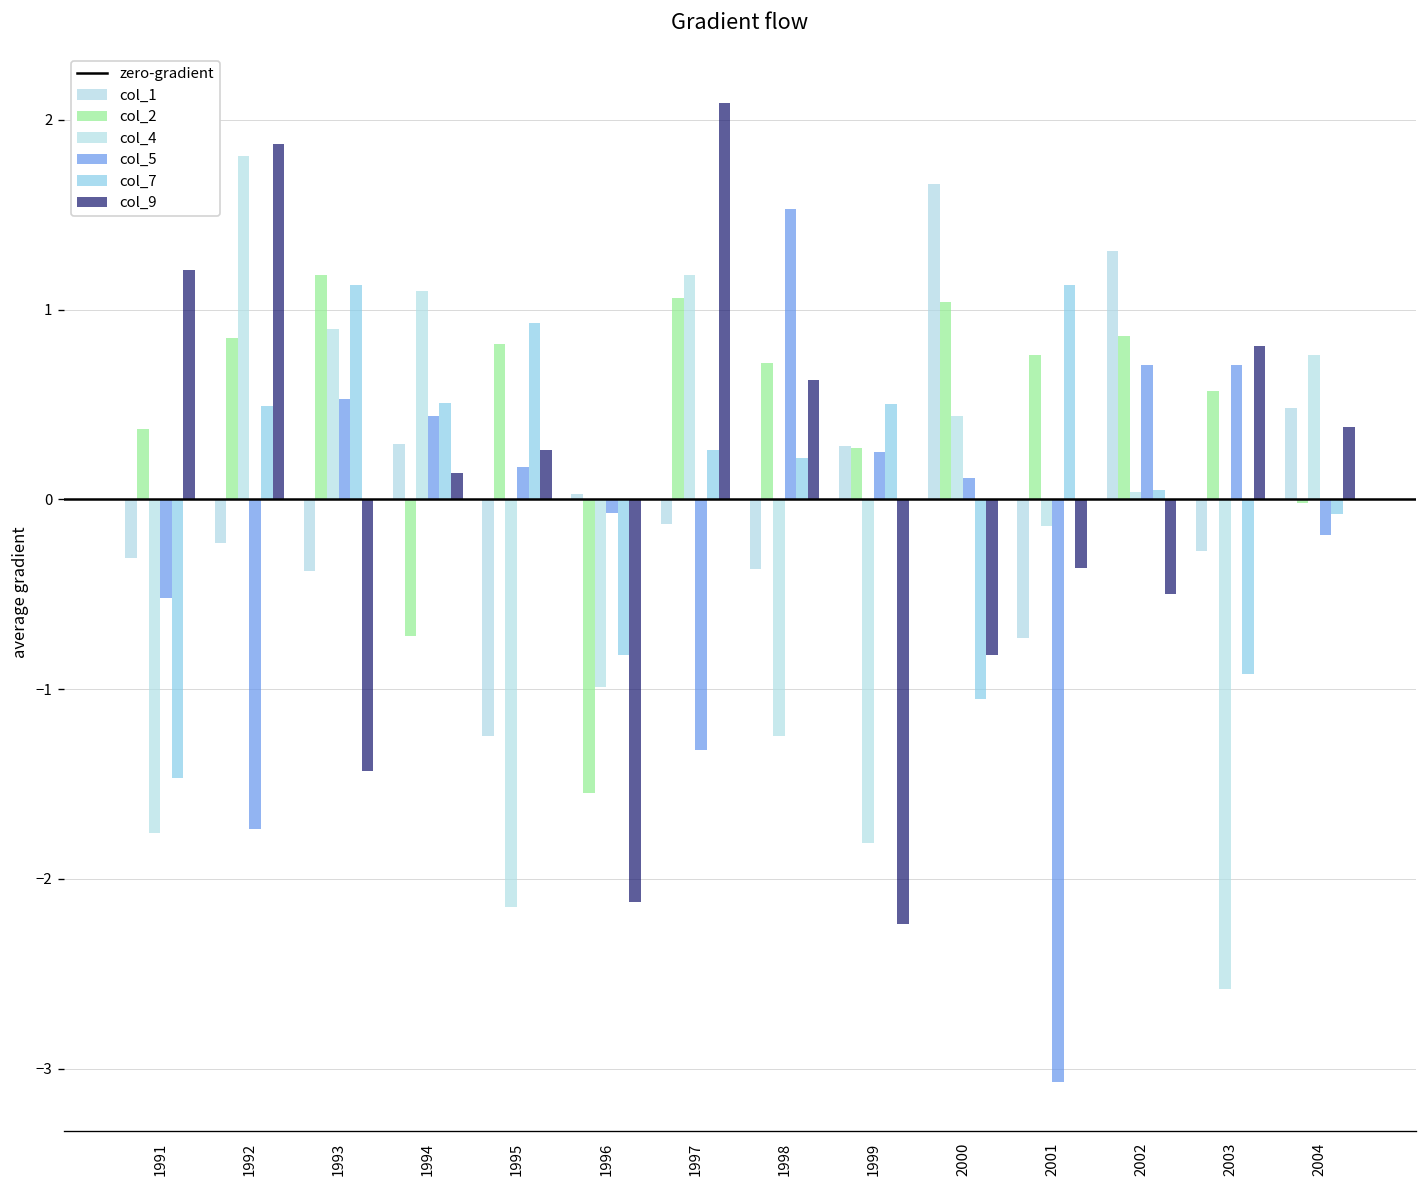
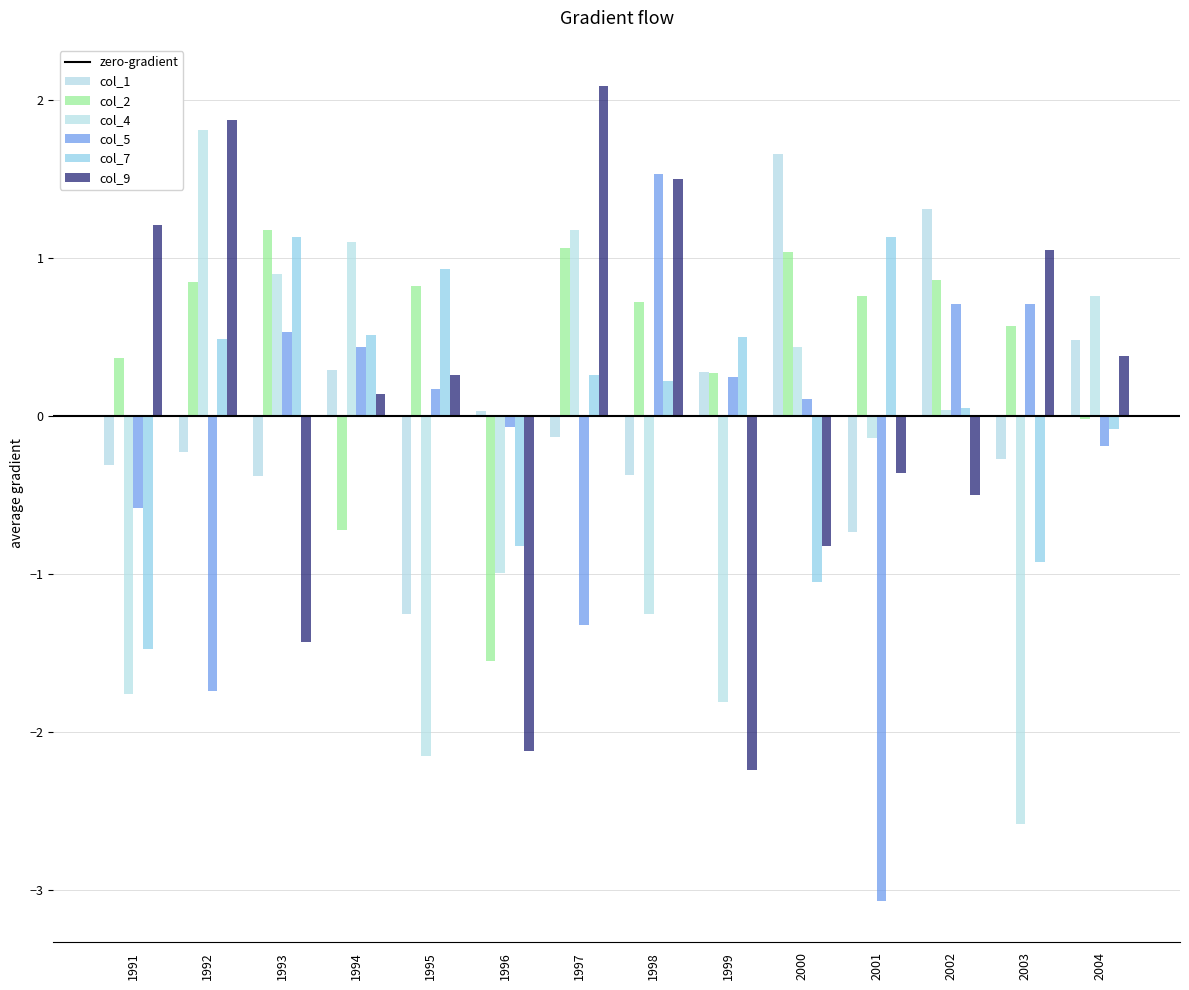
col_5, 1991: -0.52 -> -0.58
col_9, 1998: 0.63 -> 1.50
col_9, 2003: 0.81 -> 1.05
